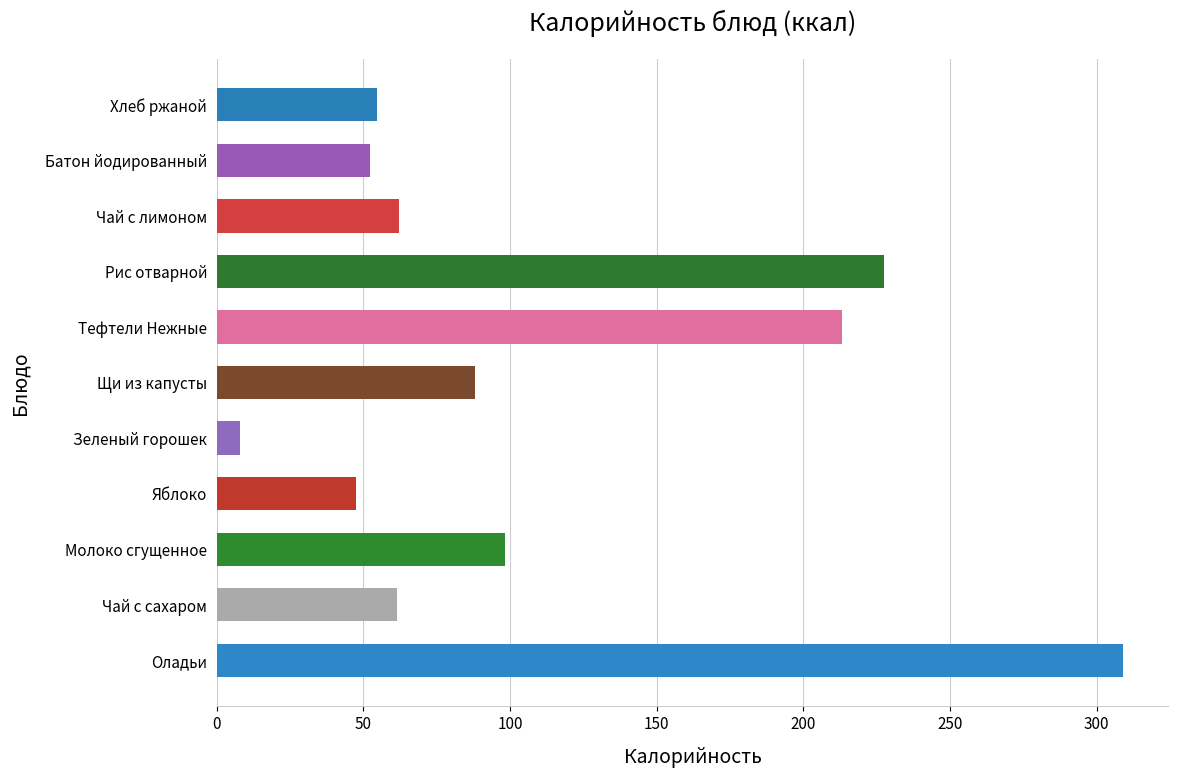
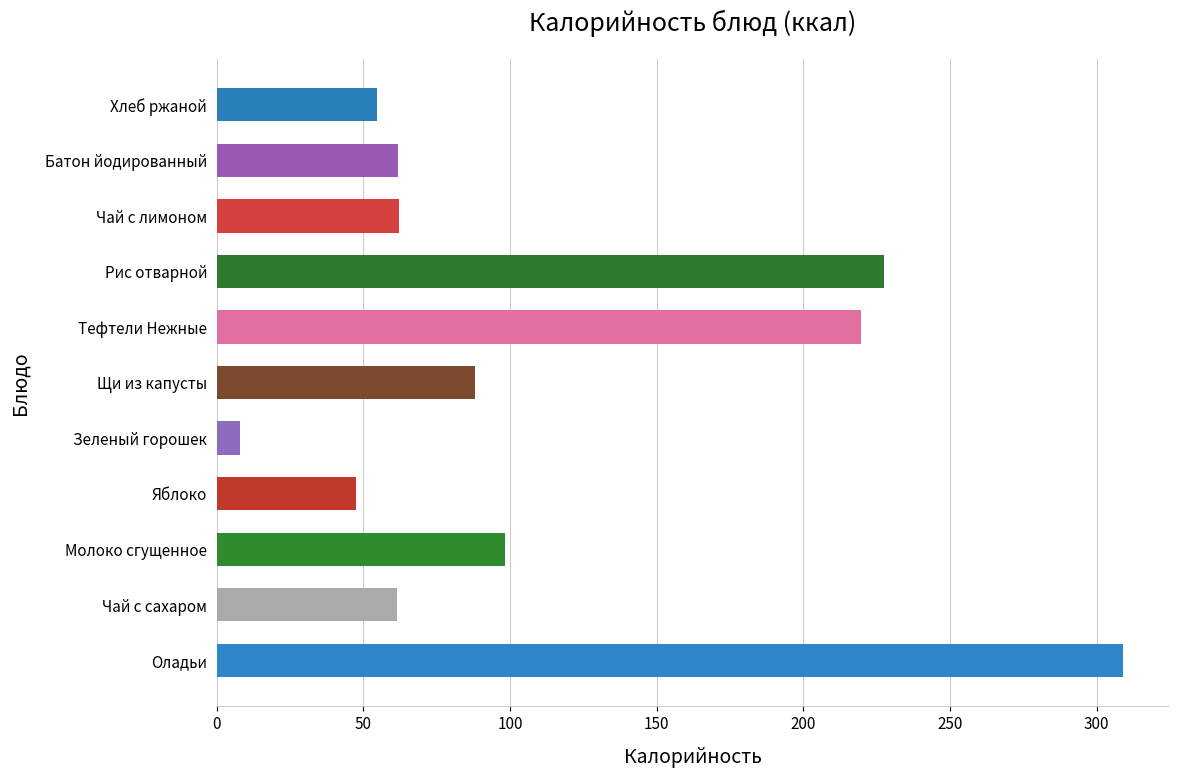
Батон йодированный: 52 -> 62
Тефтели Нежные: 213 -> 220
